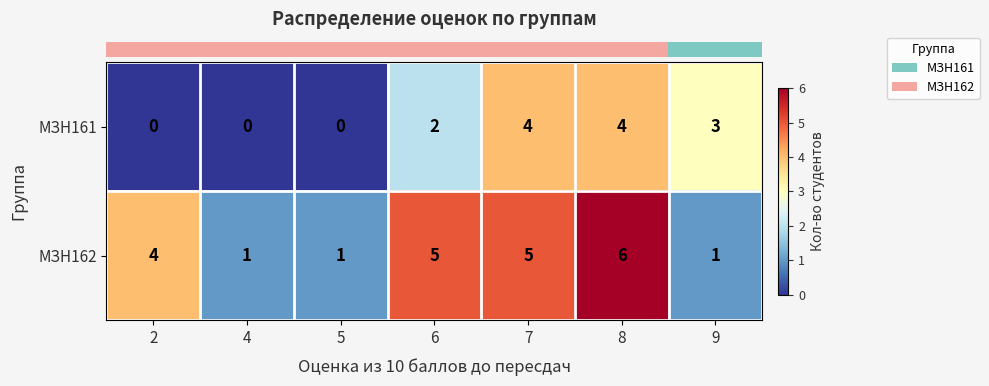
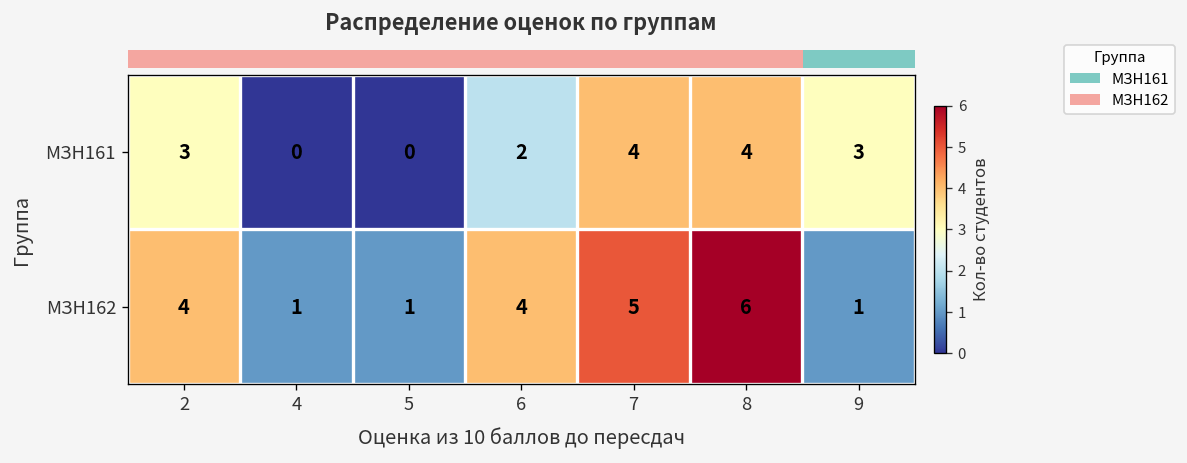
МЗН161, 2: 0 -> 3
МЗН162, 6: 5 -> 4
